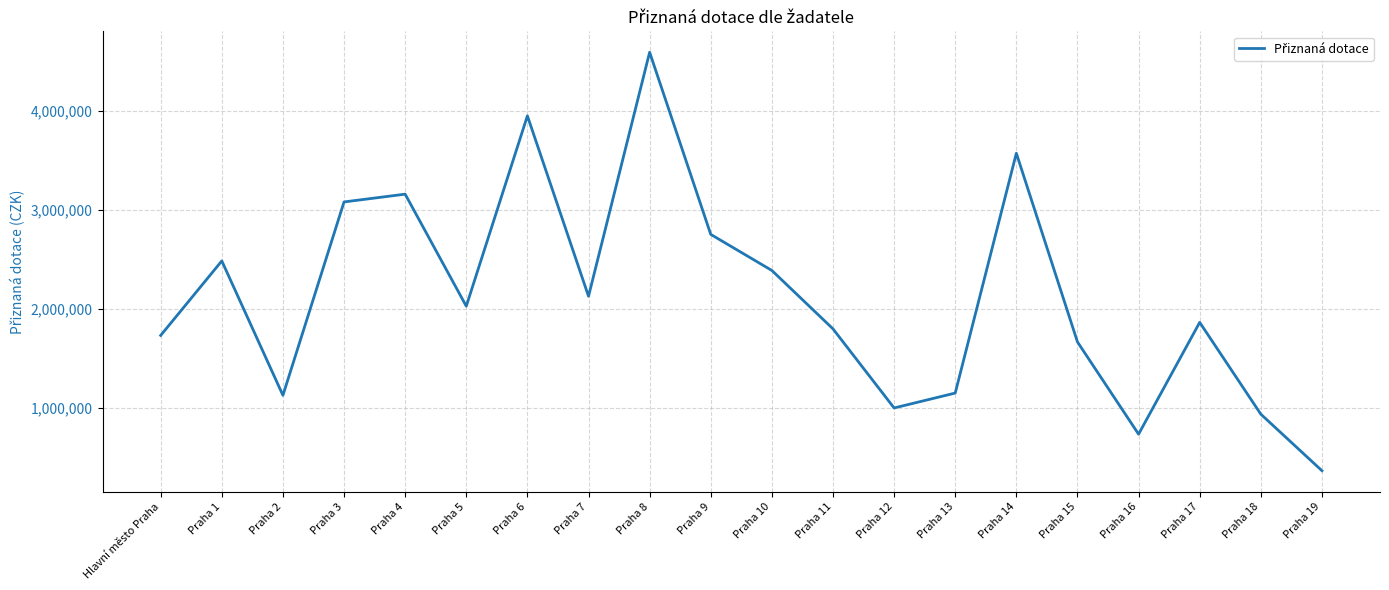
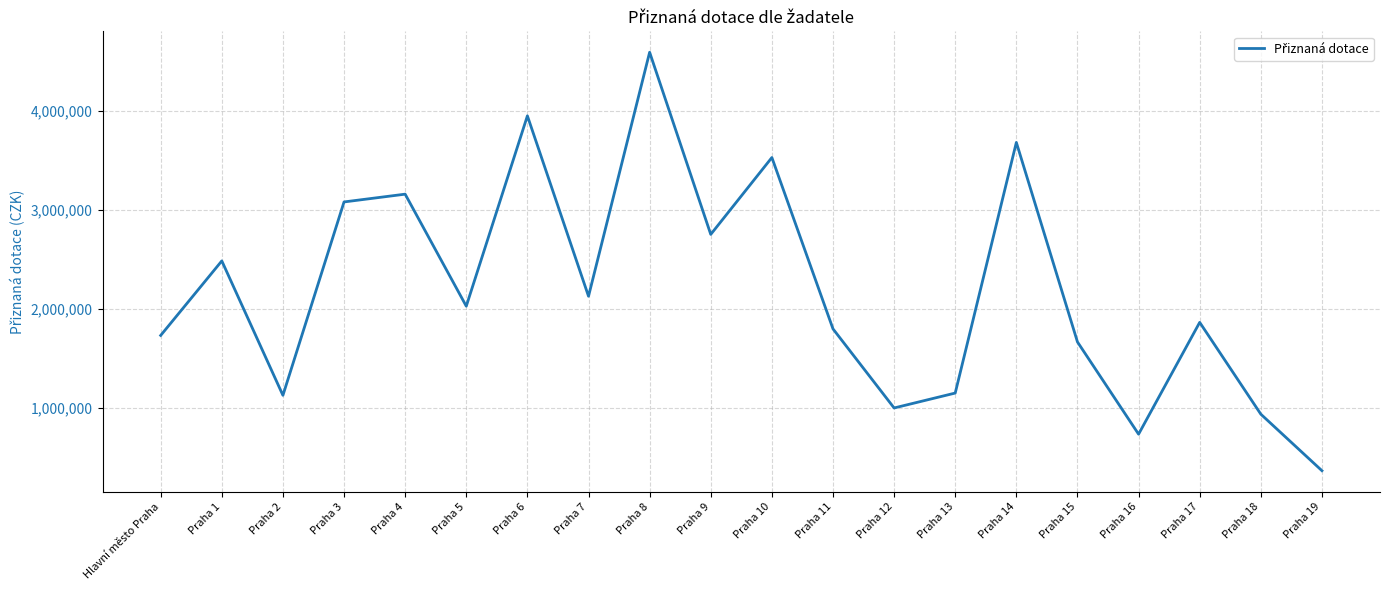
Praha 10: 2,400,000 -> 3,500,000
Praha 14: 3,600,000 -> 3,700,000
